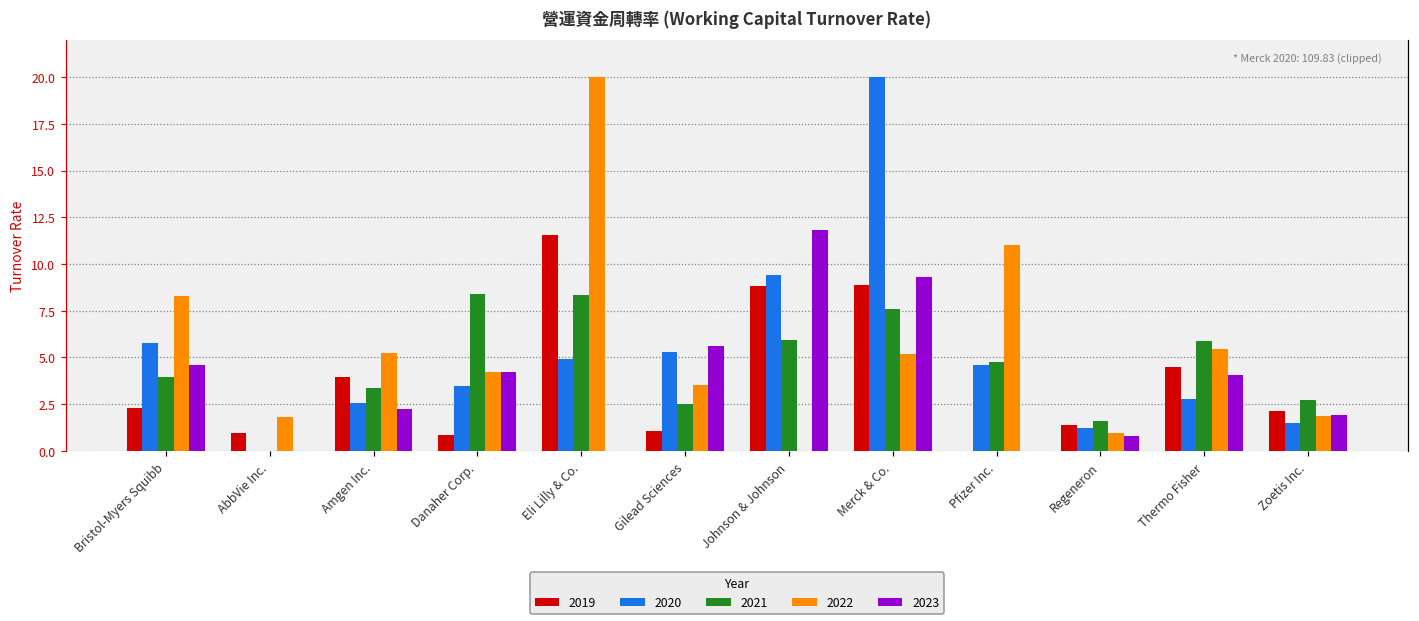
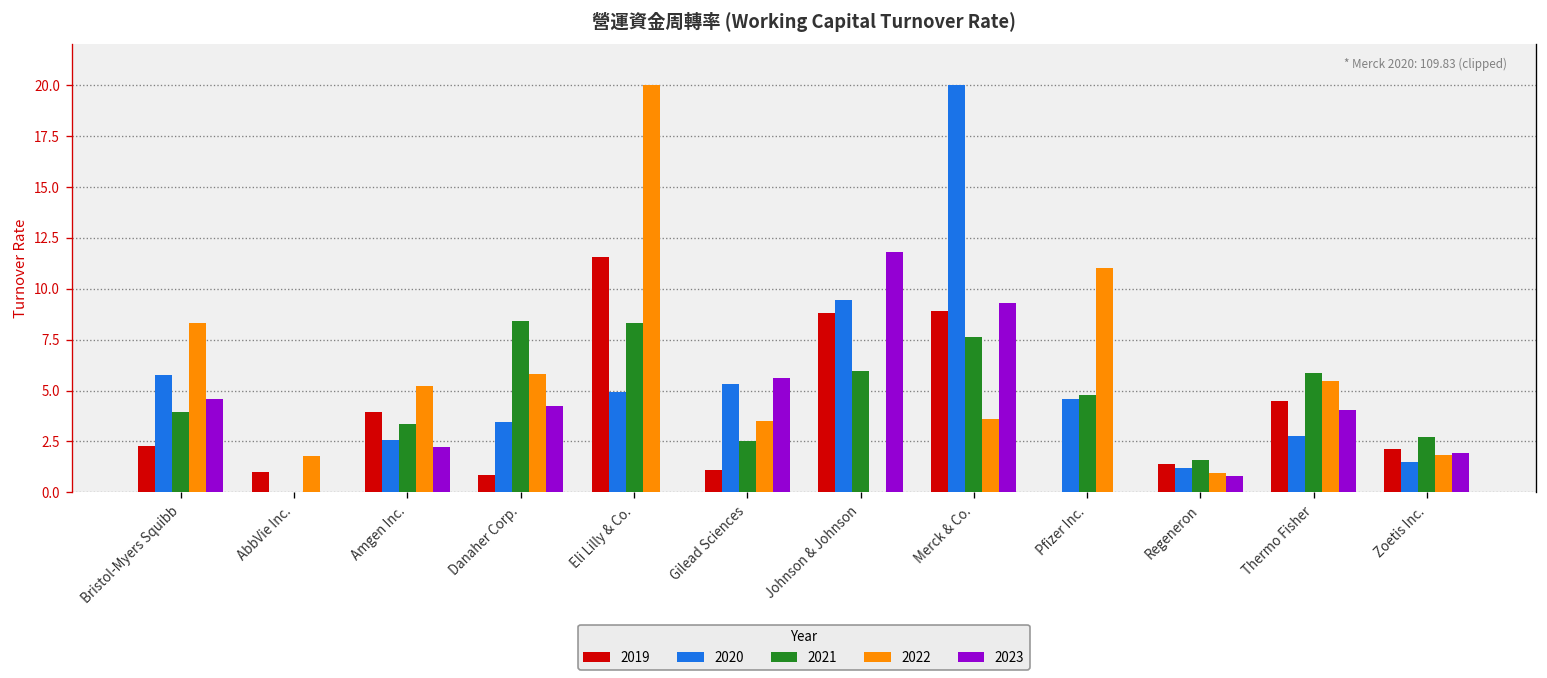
2022, Danaher Corp.: 4.2 -> 5.8
2022, Merck & Co.: 5.2 -> 3.6
